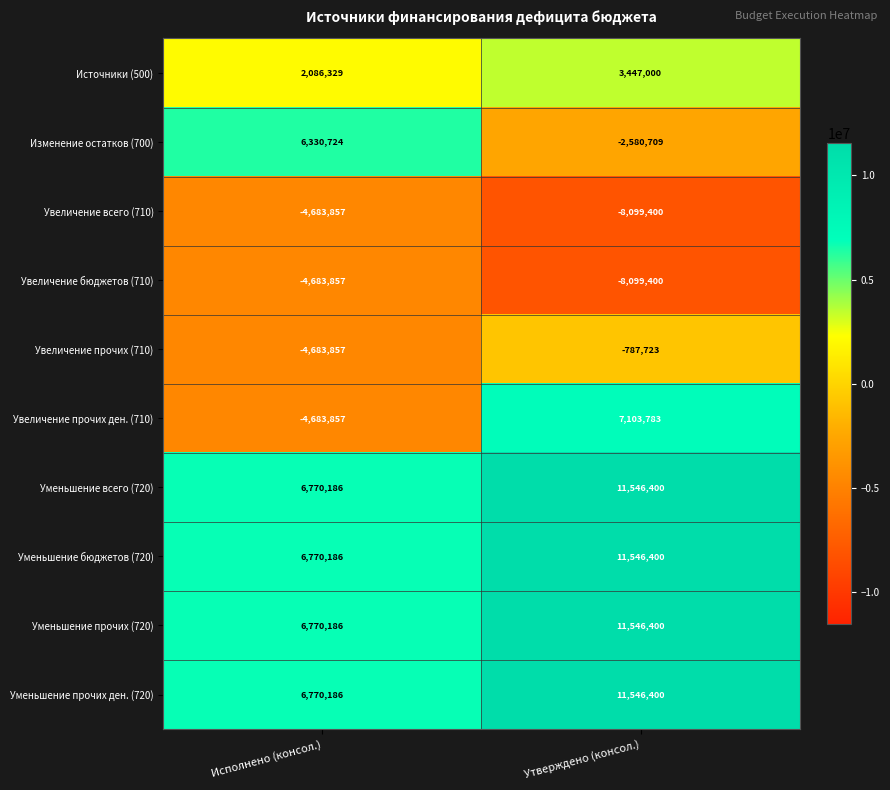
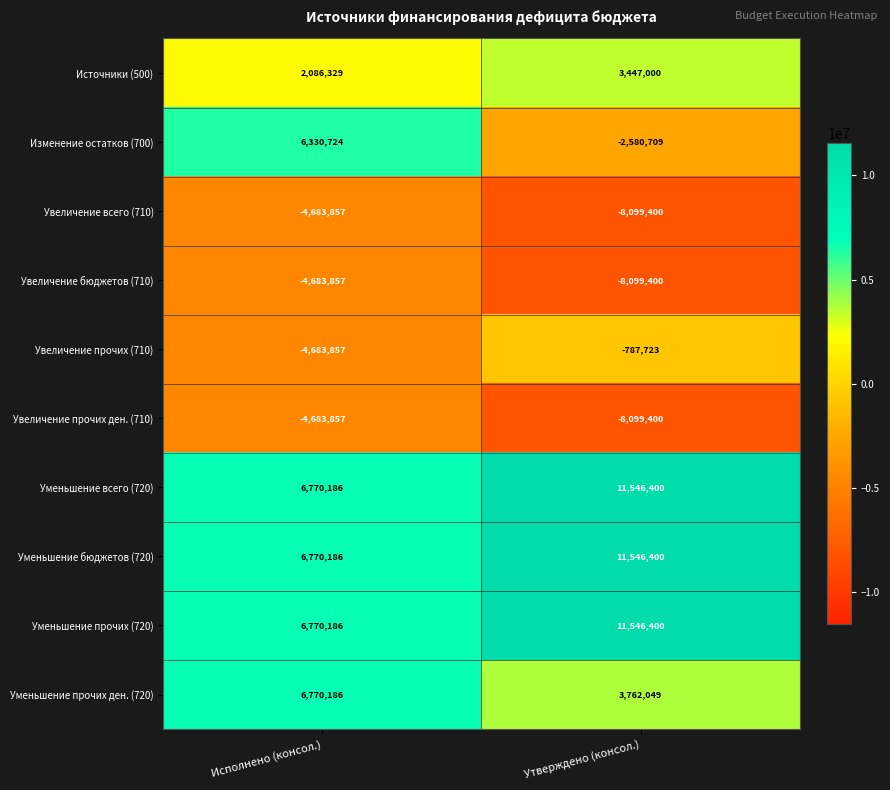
Увеличение прочих ден. (710), Утверждено (консол.): 7,103,783 -> -8,099,400
Уменьшение прочих ден. (720), Утверждено (консол.): 11,546,400 -> 3,762,049
